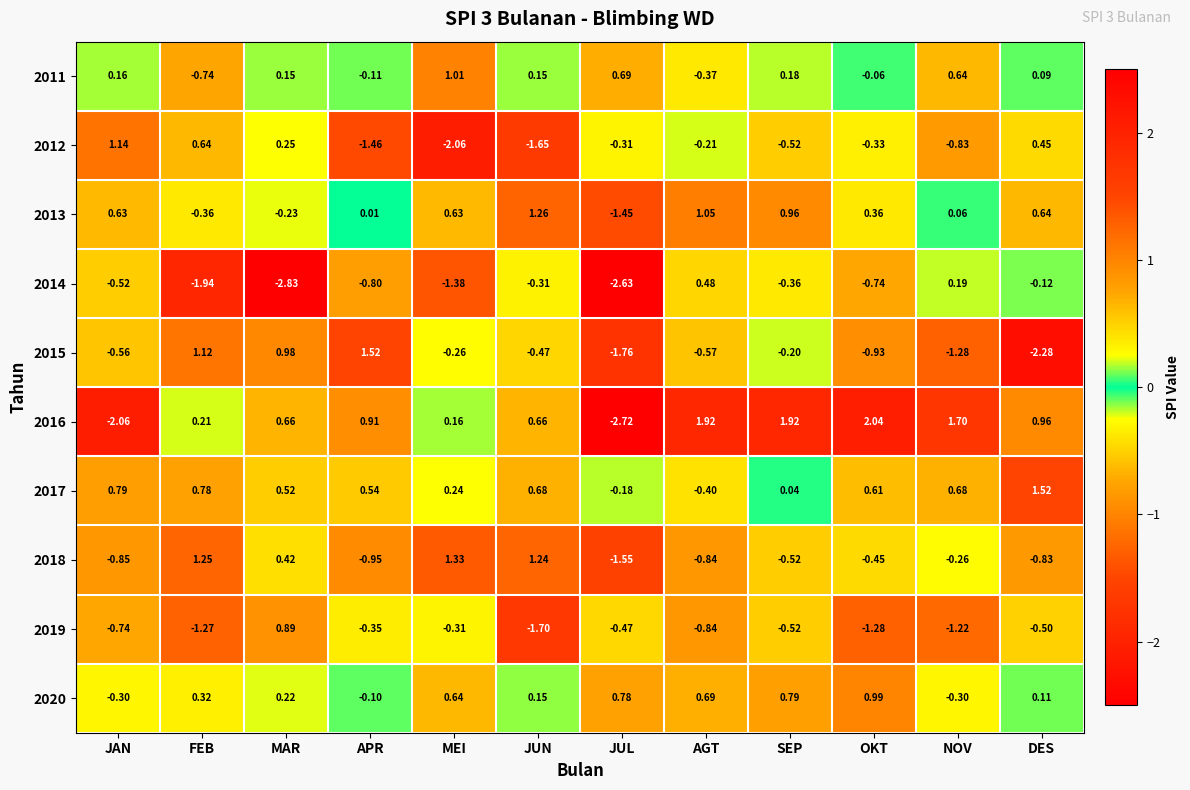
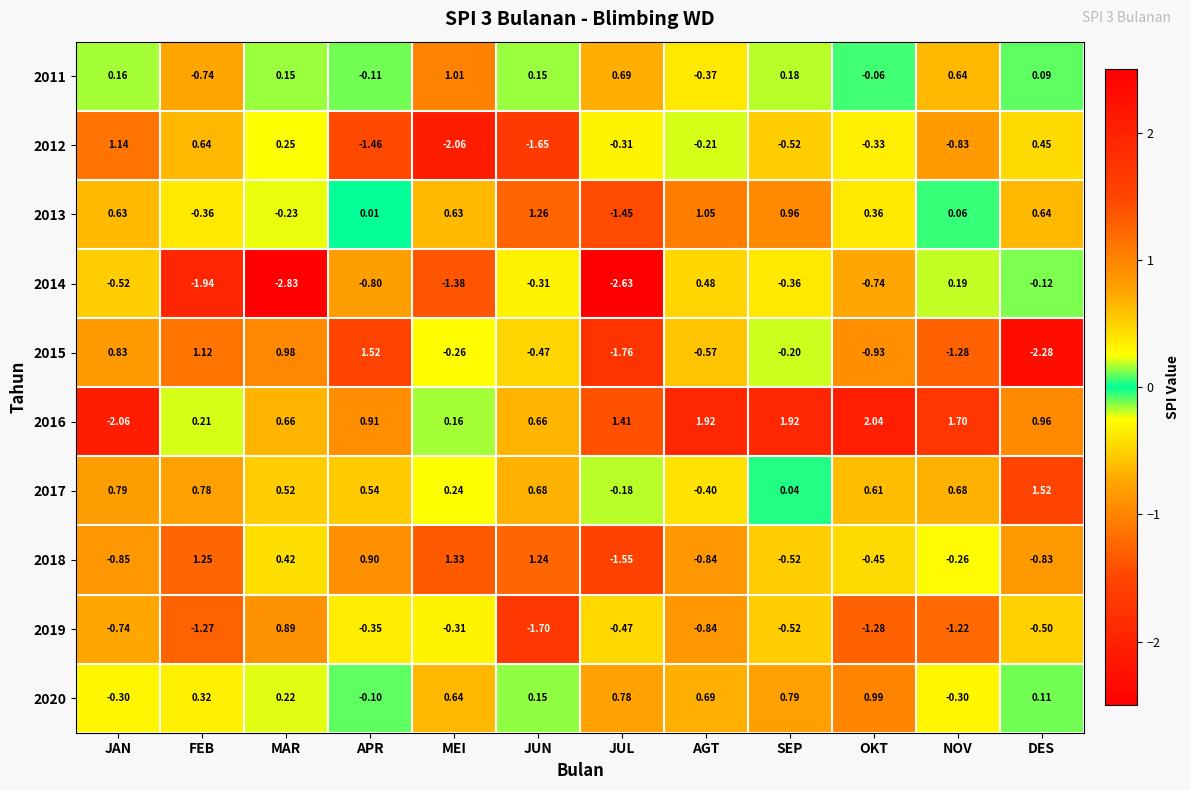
2015, JAN: -0.56 -> 0.83
2016, JUL: -2.72 -> 1.41
2018, APR: -0.95 -> 0.90
